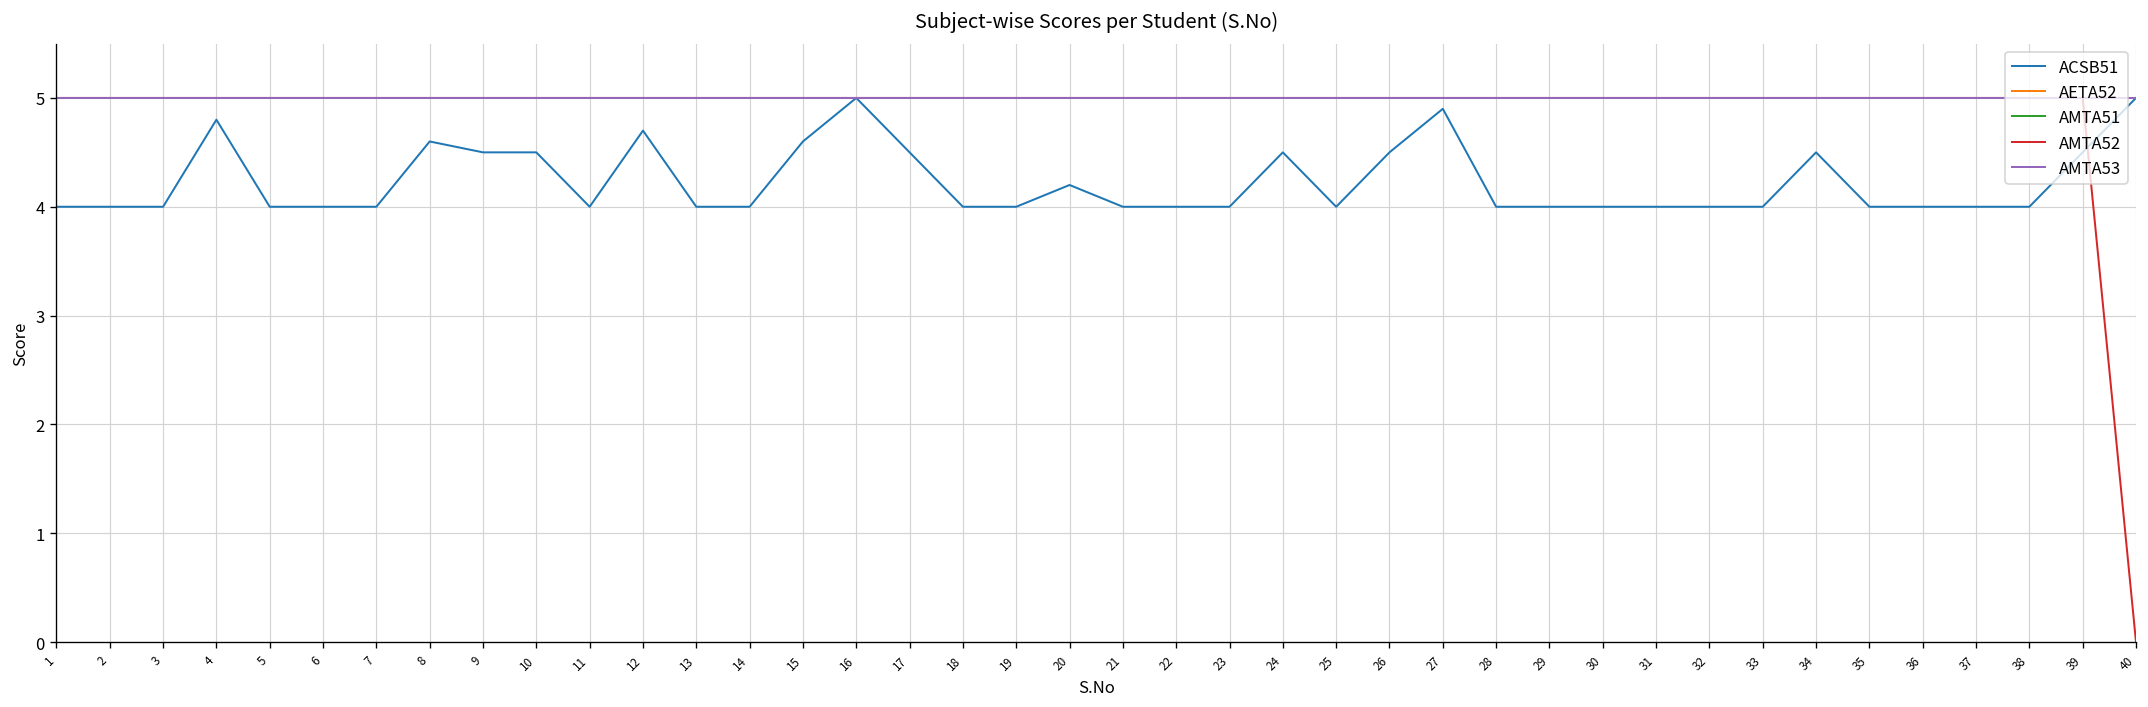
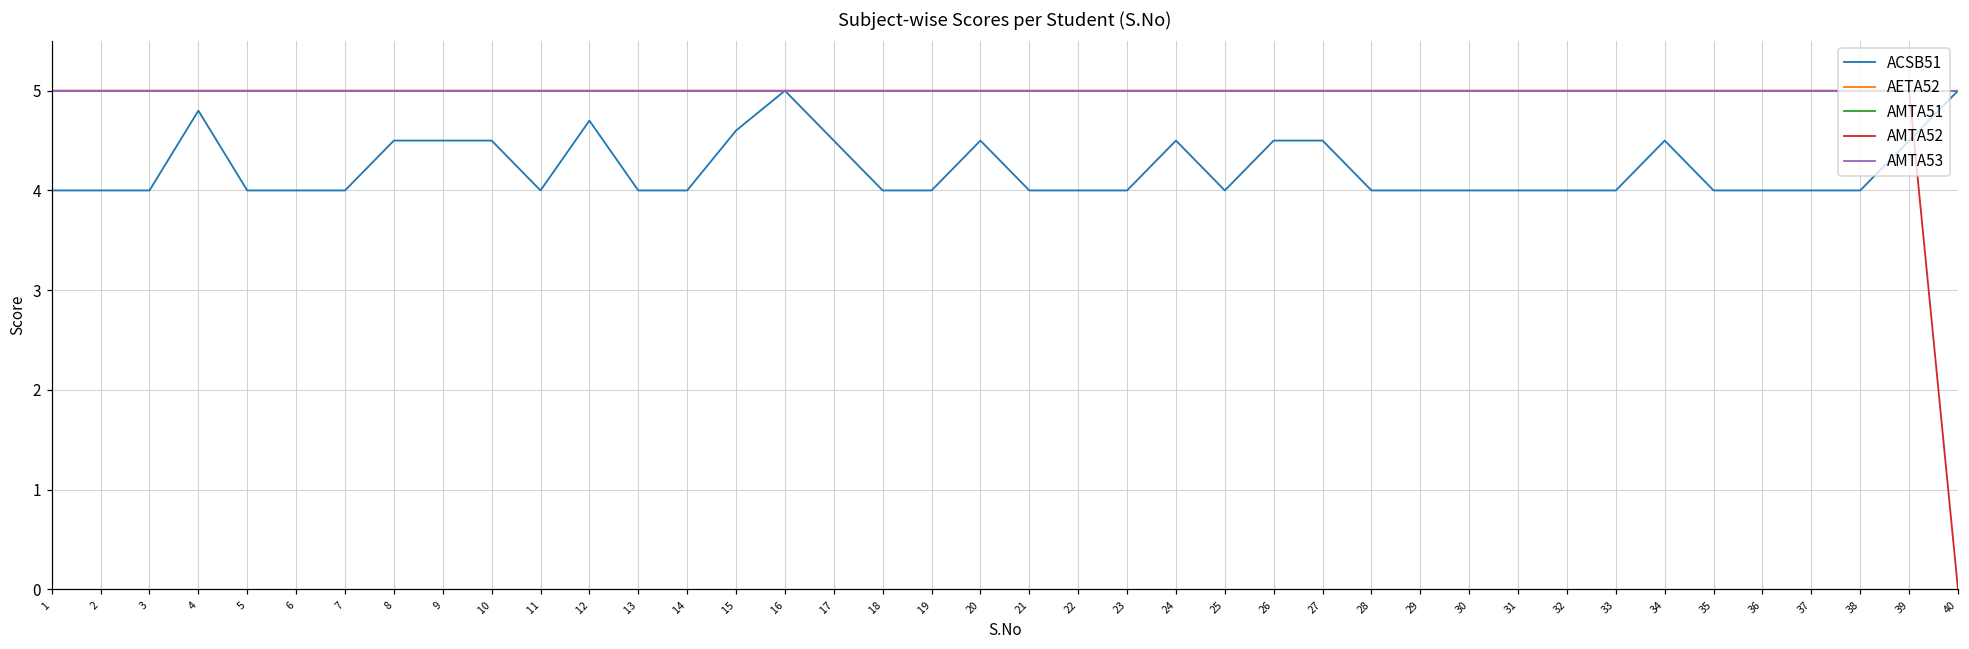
ACSB51, 8: 4.6 -> 4.5
ACSB51, 20: 4.2 -> 4.5
ACSB51, 27: 4.9 -> 4.5
